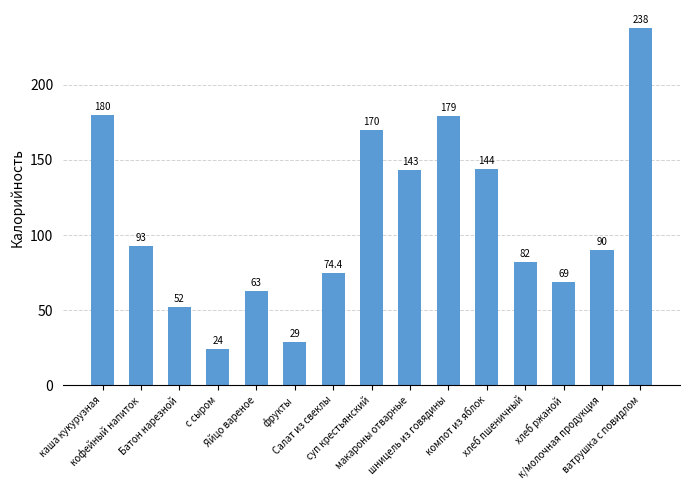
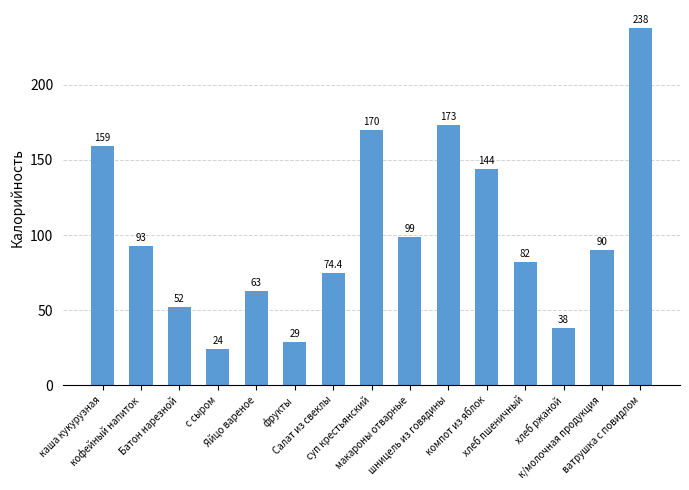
каша кукурузная: 180 -> 159
макароны отварные: 143 -> 99
шницель из говядины: 179 -> 173
хлеб ржаной: 69 -> 38
